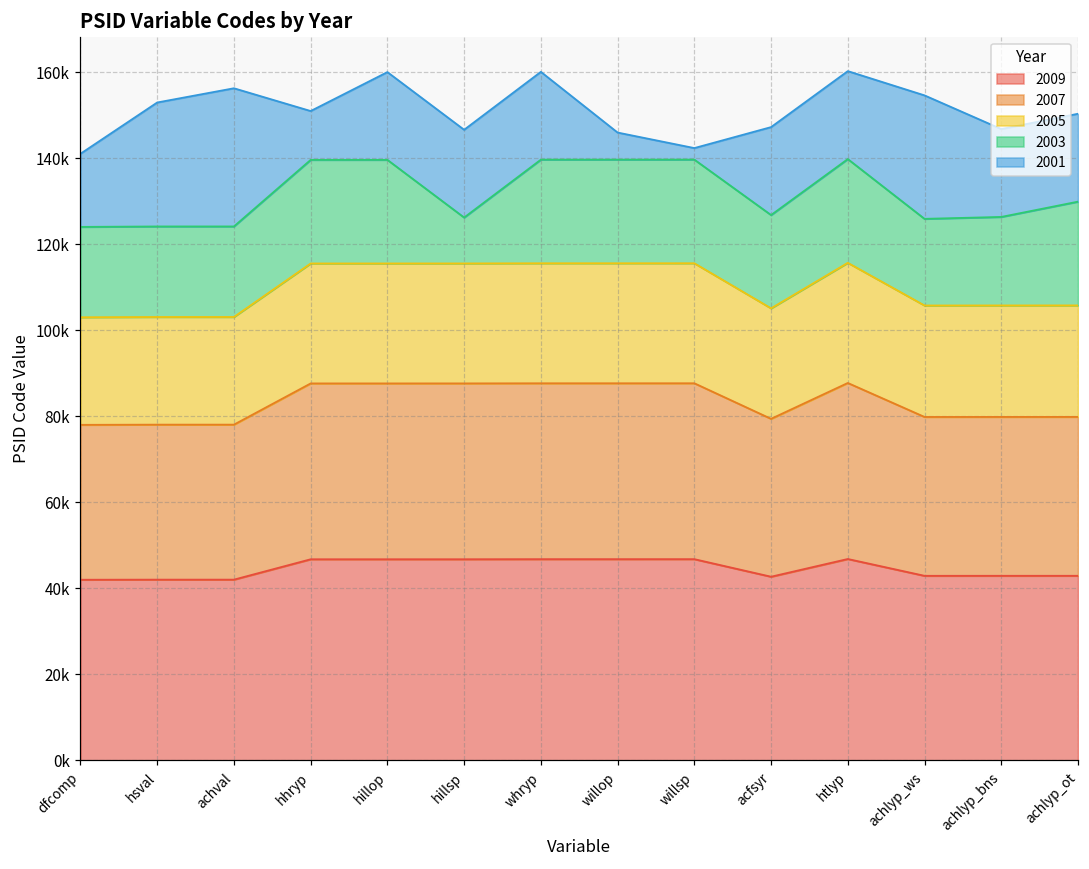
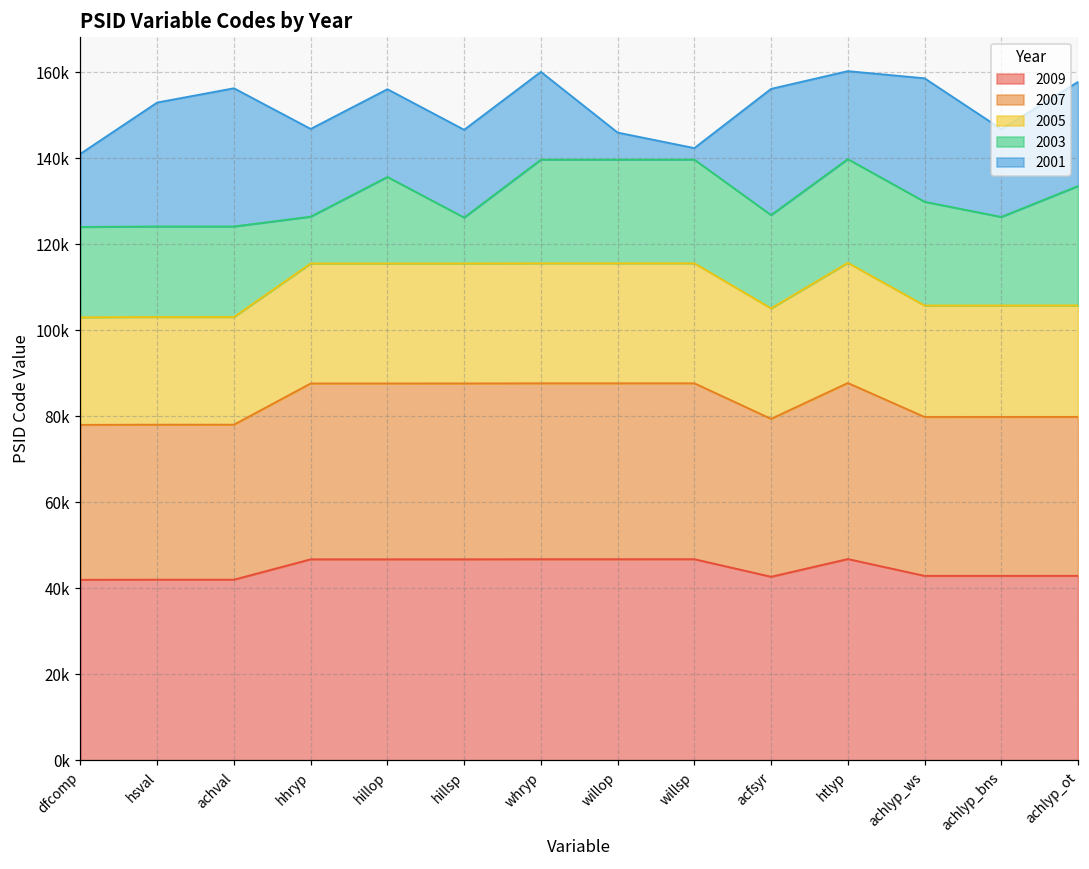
2003, hhryp: 24000 -> 11000
2001, hhryp: 11000 -> 20000
2003, hillop: 24000 -> 20000
2001, acfsyr: 20000 -> 29000
2003, achlyp_ws: 20000 -> 24000
2003, achlyp_ot: 24000 -> 28000
2001, achlyp_ot: 20000 -> 24000
